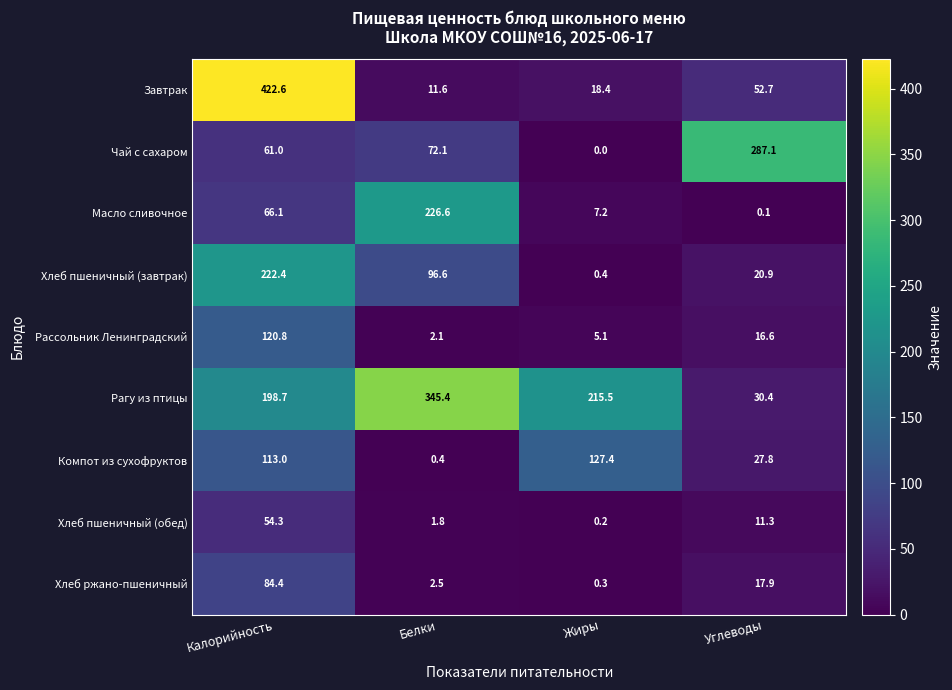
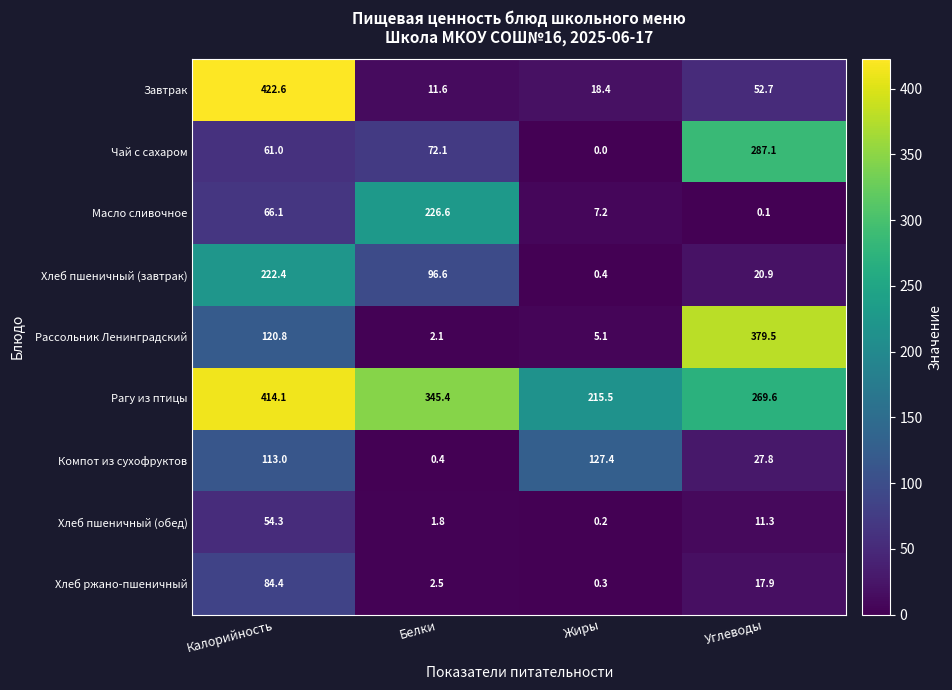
Рассольник Ленинградский, Углеводы: 16.6 -> 379.5
Рагу из птицы, Калорийность: 198.7 -> 414.1
Рагу из птицы, Углеводы: 30.4 -> 269.6
